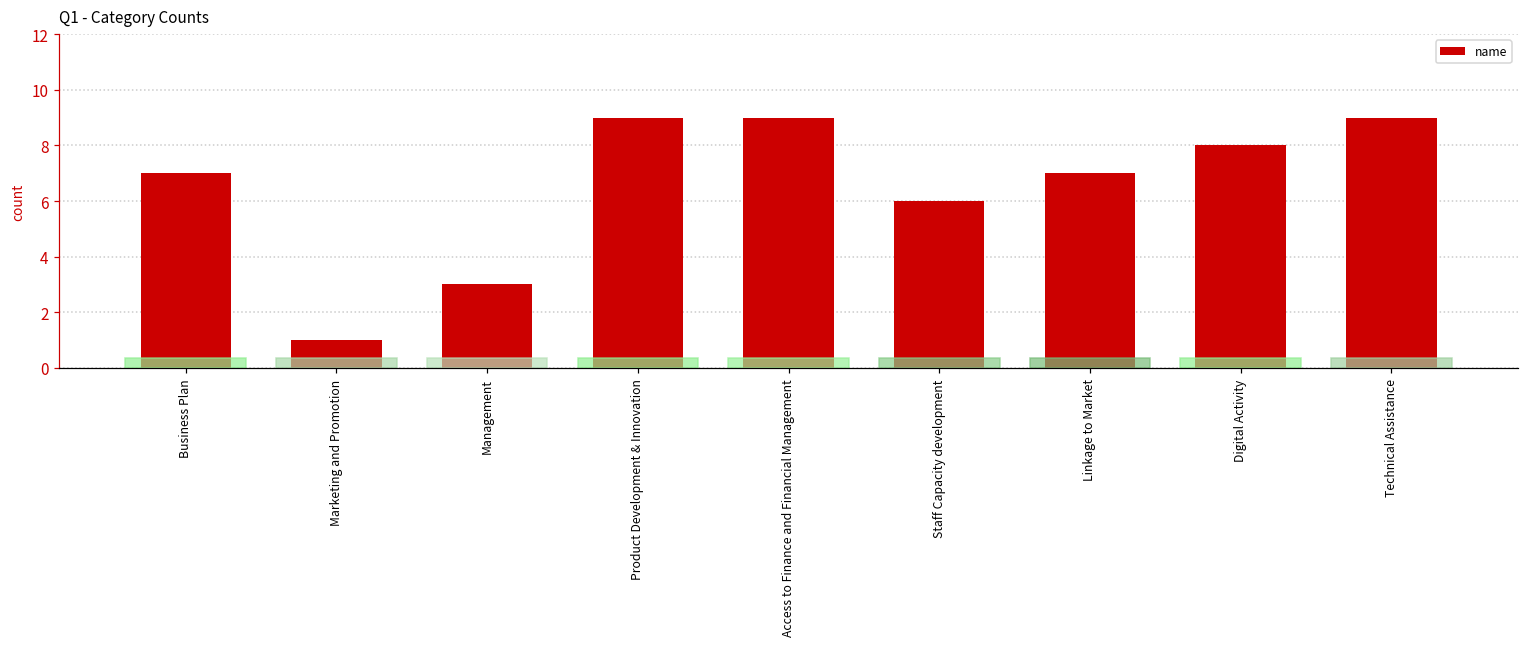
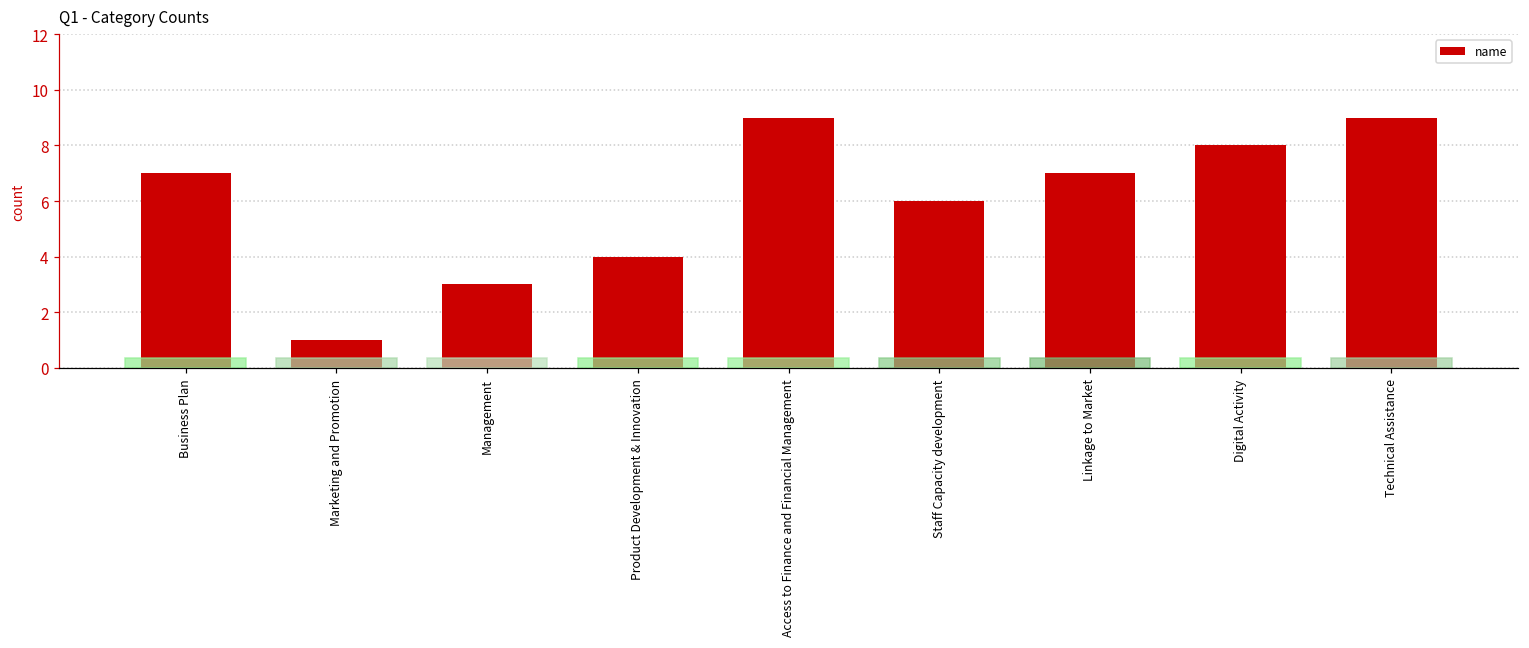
Product Development & Innovation: 9 -> 4
